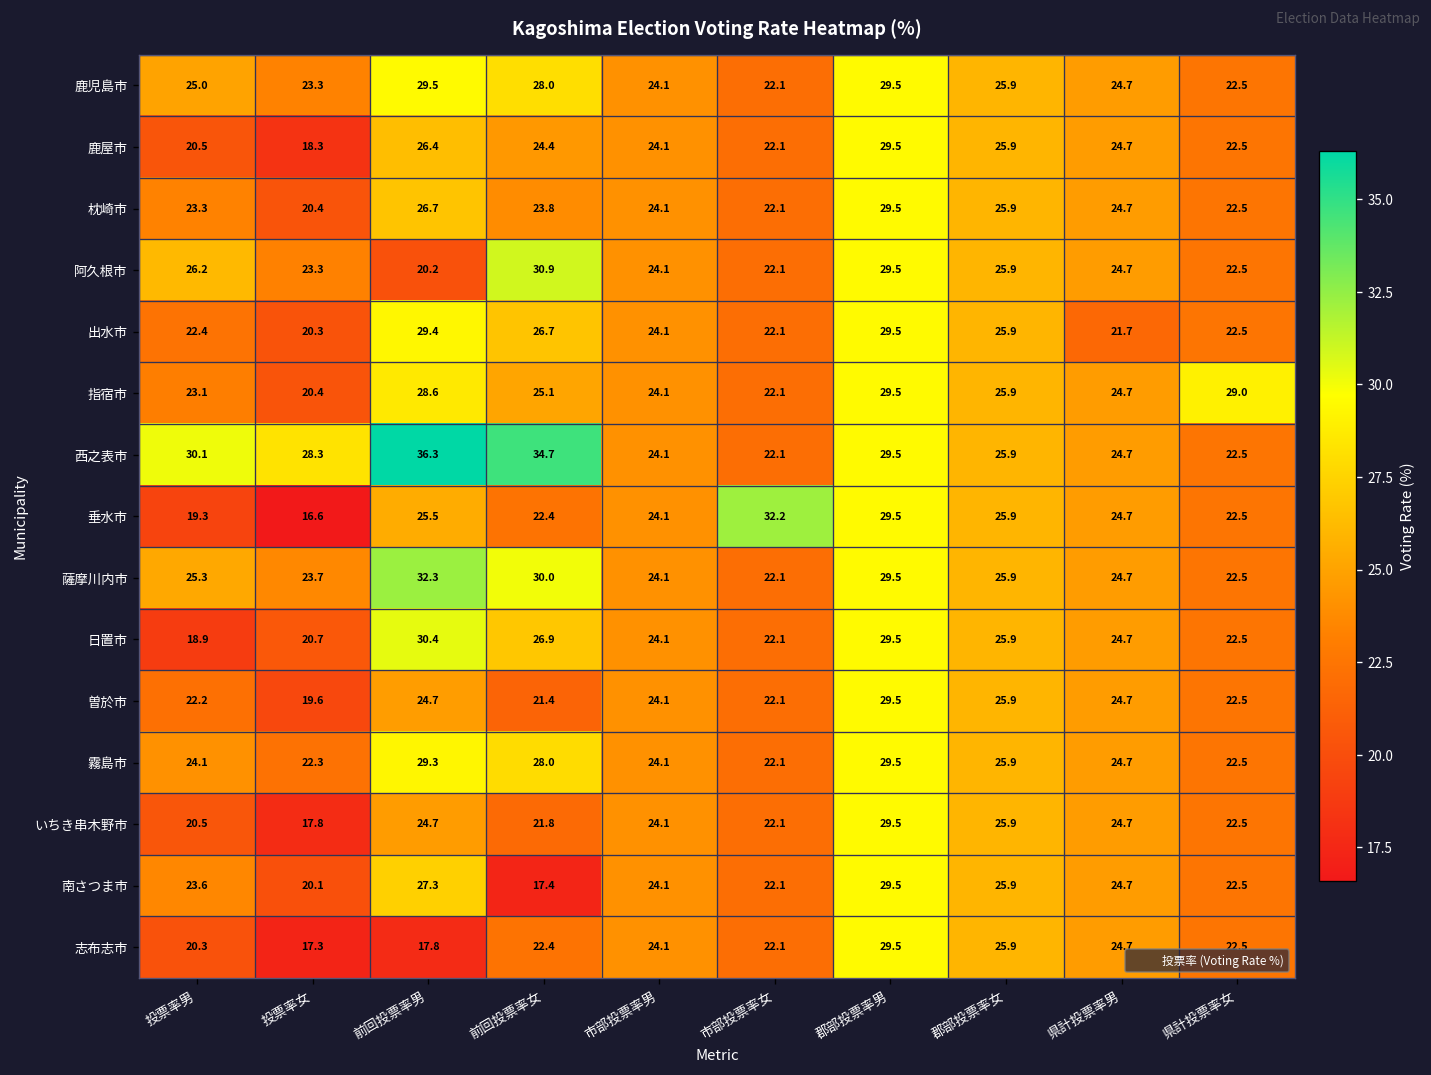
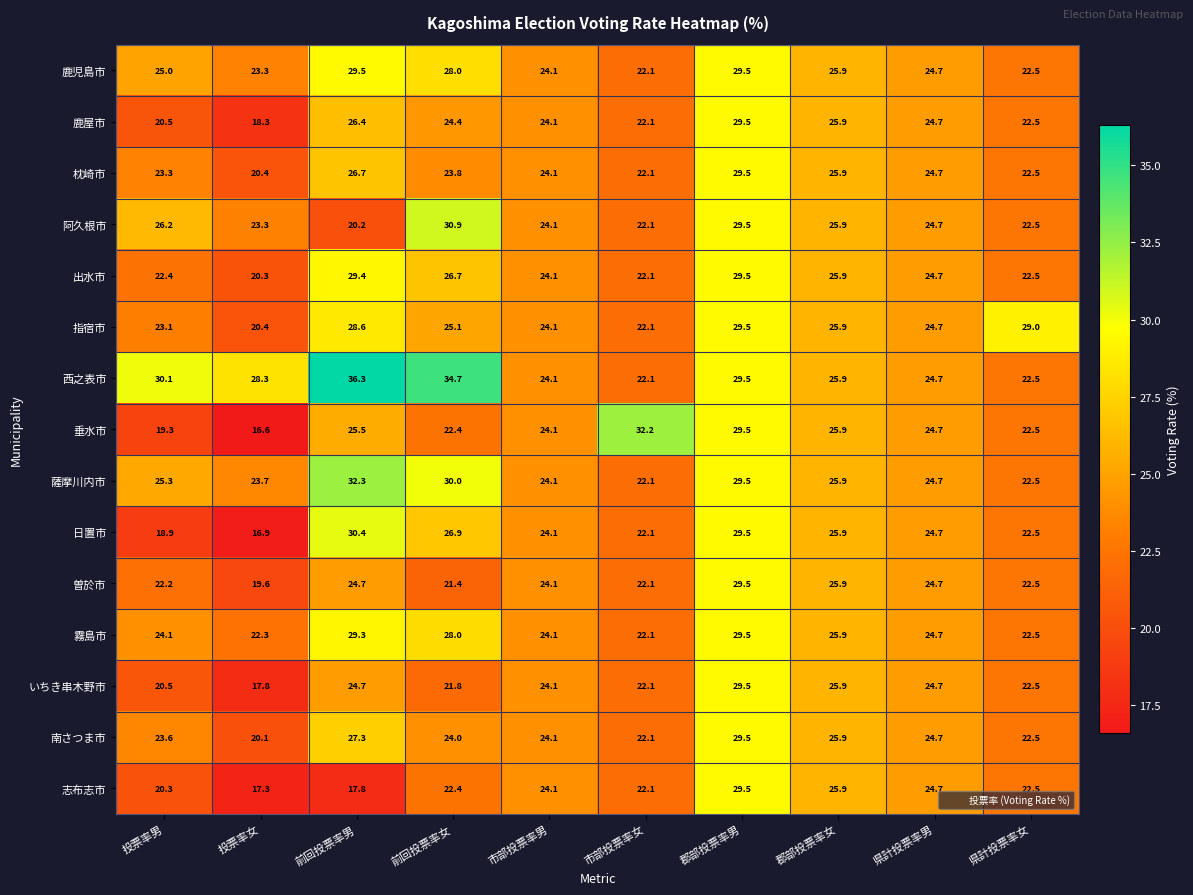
出水市, 県計投票率男: 21.7 -> 24.7
日置市, 投票率女: 20.7 -> 16.9
南さつま市, 前回投票率女: 17.4 -> 24.0
